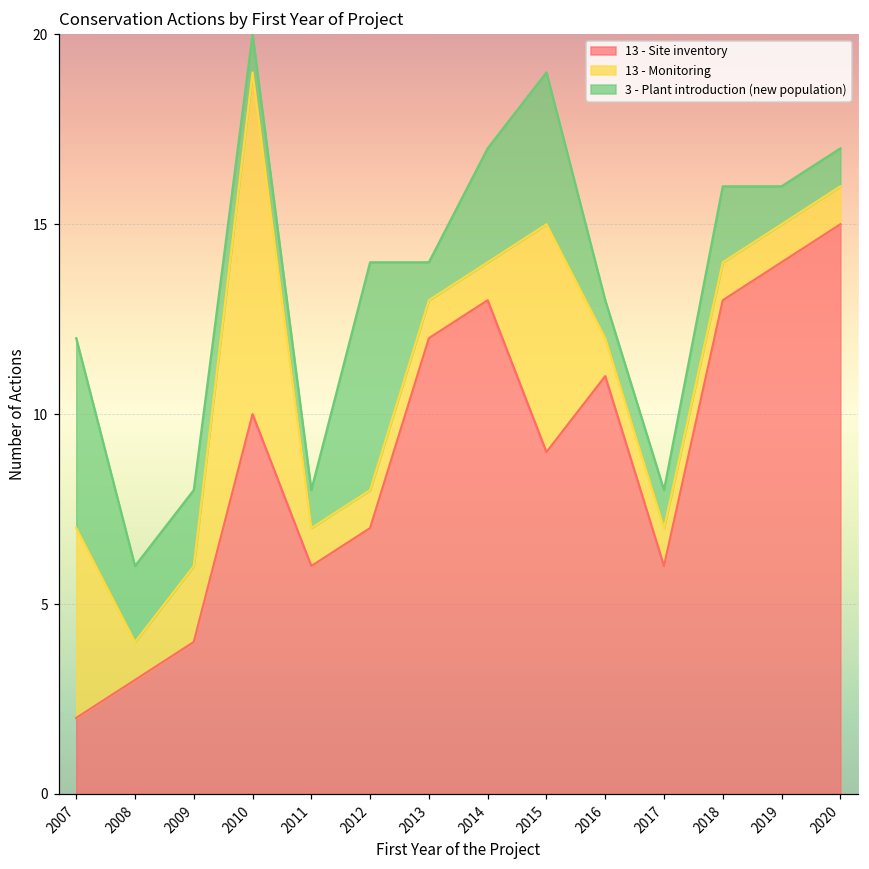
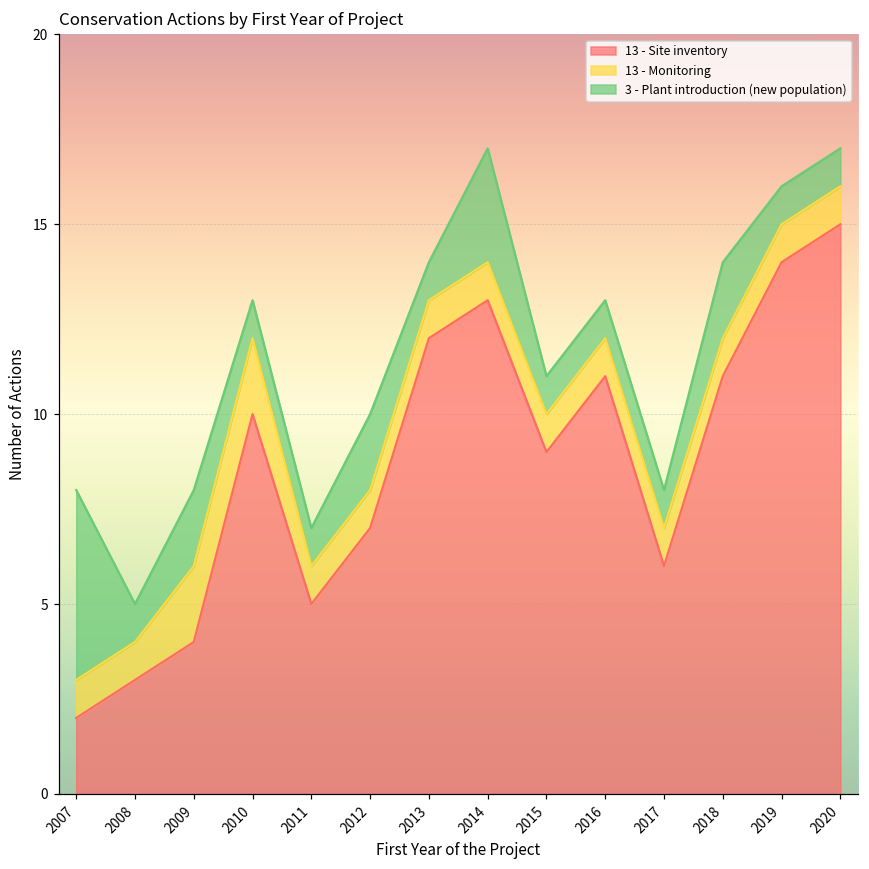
13 - Monitoring, 2007: 5 -> 1
3 - Plant introduction (new population), 2008: 2 -> 1
13 - Monitoring, 2010: 9 -> 2
13 - Site inventory, 2011: 6 -> 5
3 - Plant introduction (new population), 2012: 6 -> 2
13 - Monitoring, 2015: 6 -> 1
3 - Plant introduction (new population), 2015: 4 -> 1
13 - Site inventory, 2018: 13 -> 11
